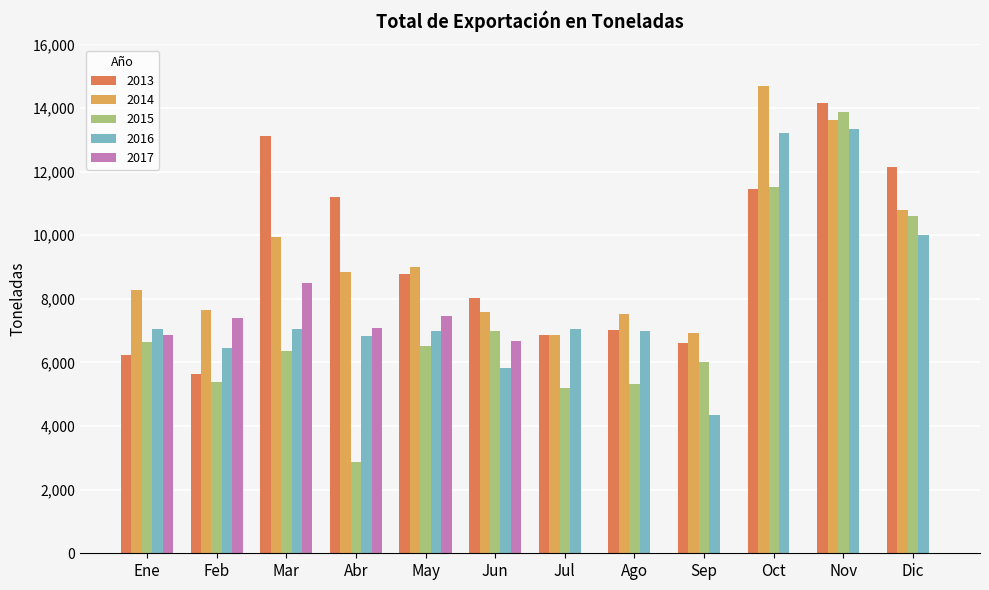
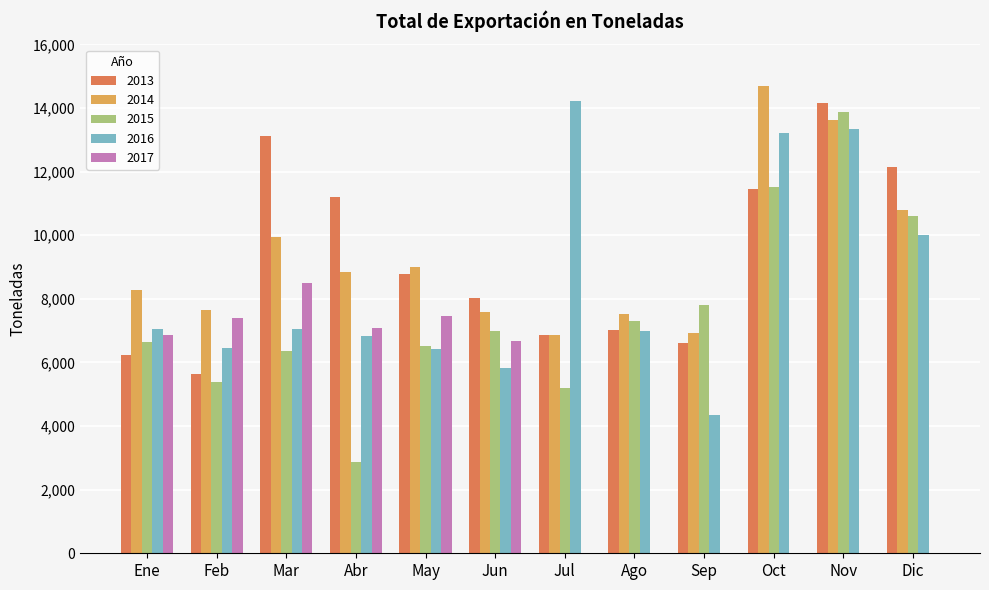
2016, May: 7,000 -> 6,400
2016, Jul: 7,000 -> 14,200
2015, Ago: 5,300 -> 7,300
2015, Sep: 6,000 -> 7,800
